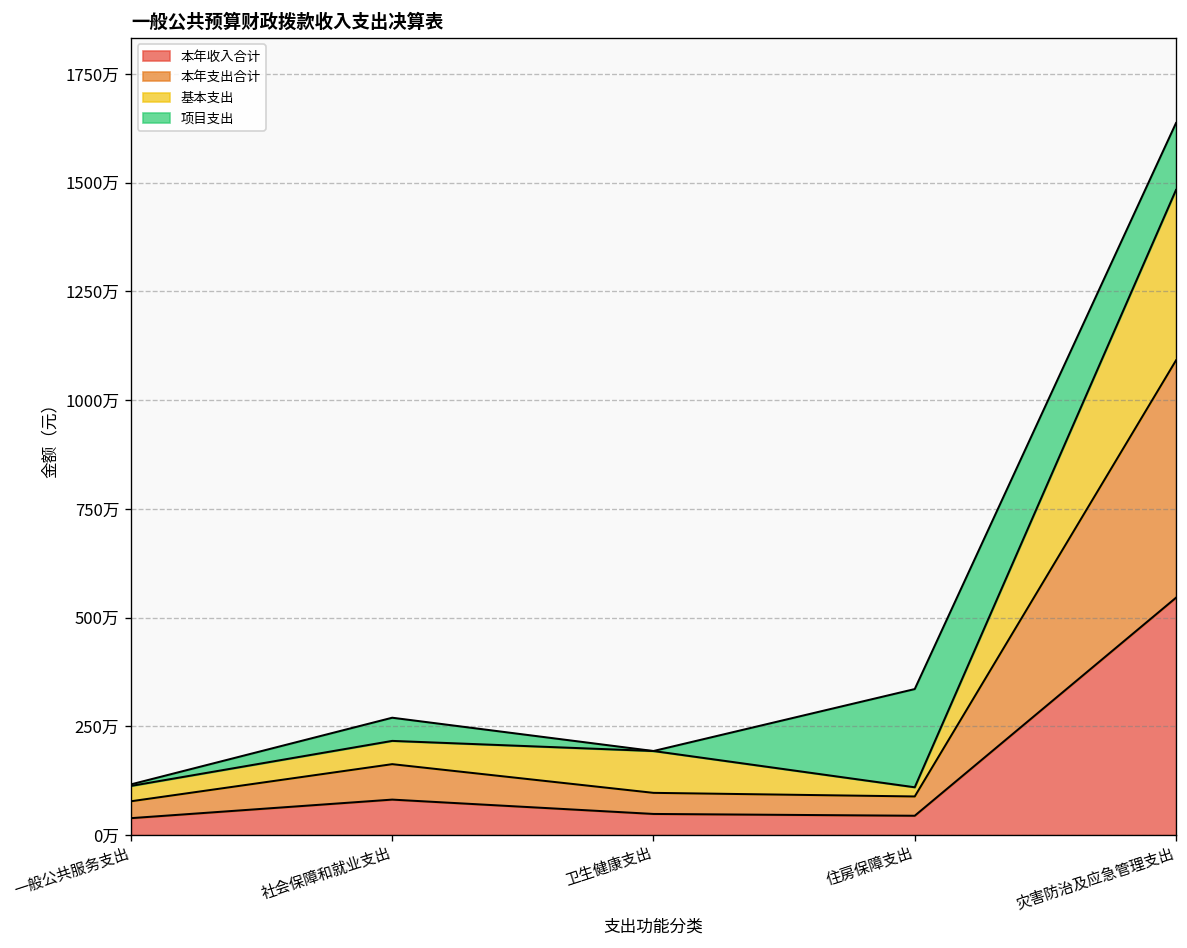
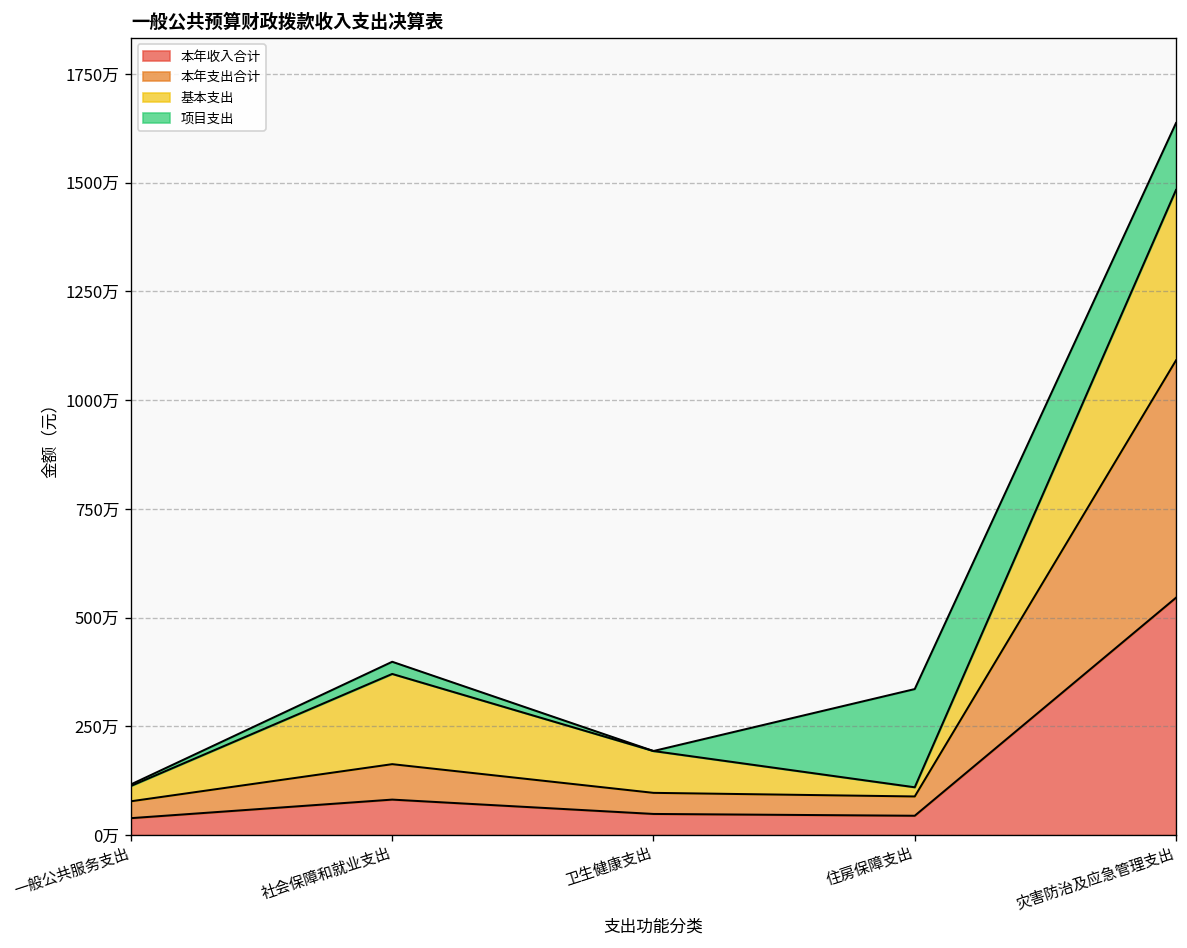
基本支出, 社会保障和就业支出: 50万 -> 210万
项目支出, 社会保障和就业支出: 50万 -> 30万
